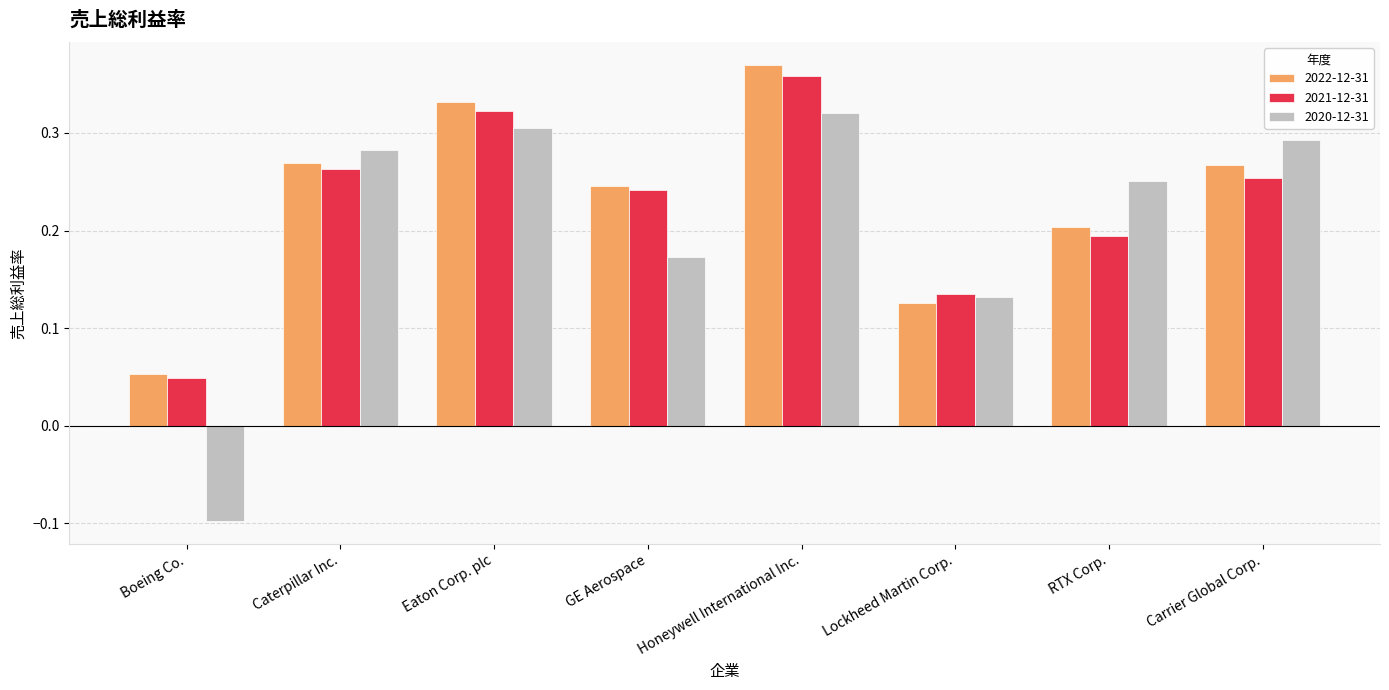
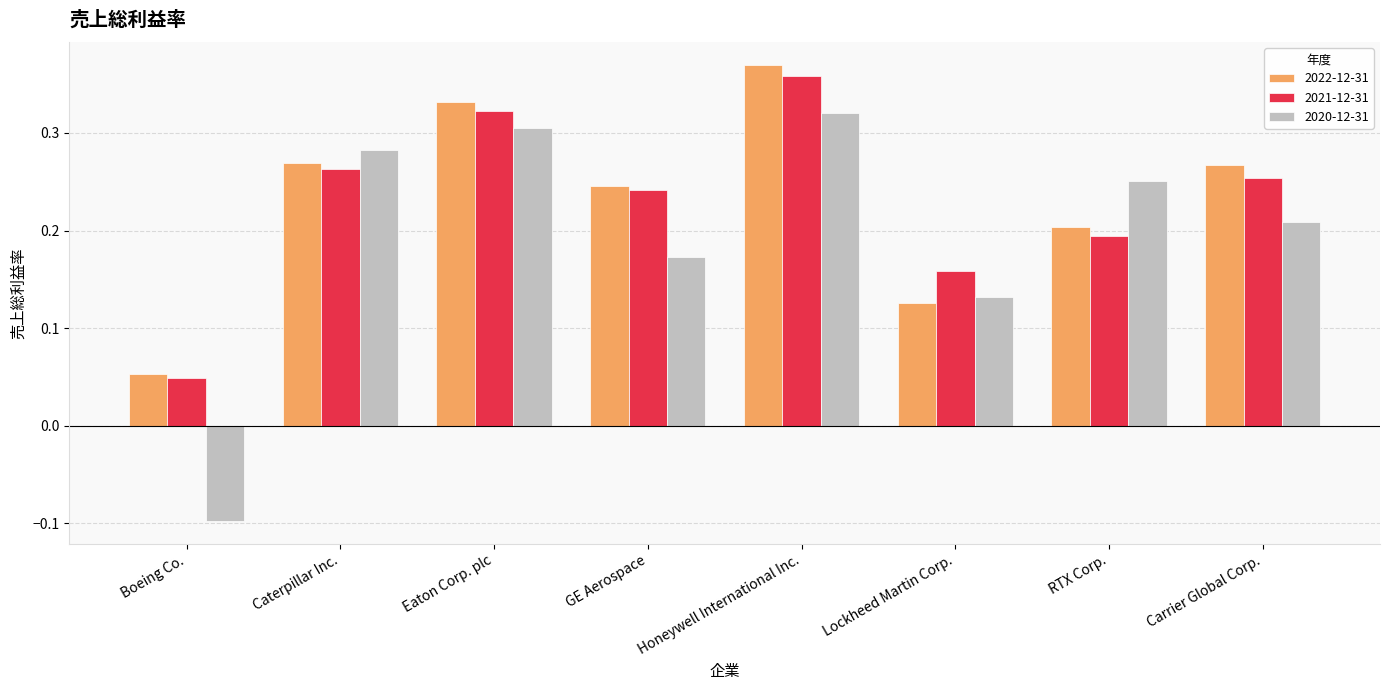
2021-12-31, Lockheed Martin Corp.: 0.14 -> 0.16
2020-12-31, Carrier Global Corp.: 0.29 -> 0.21
